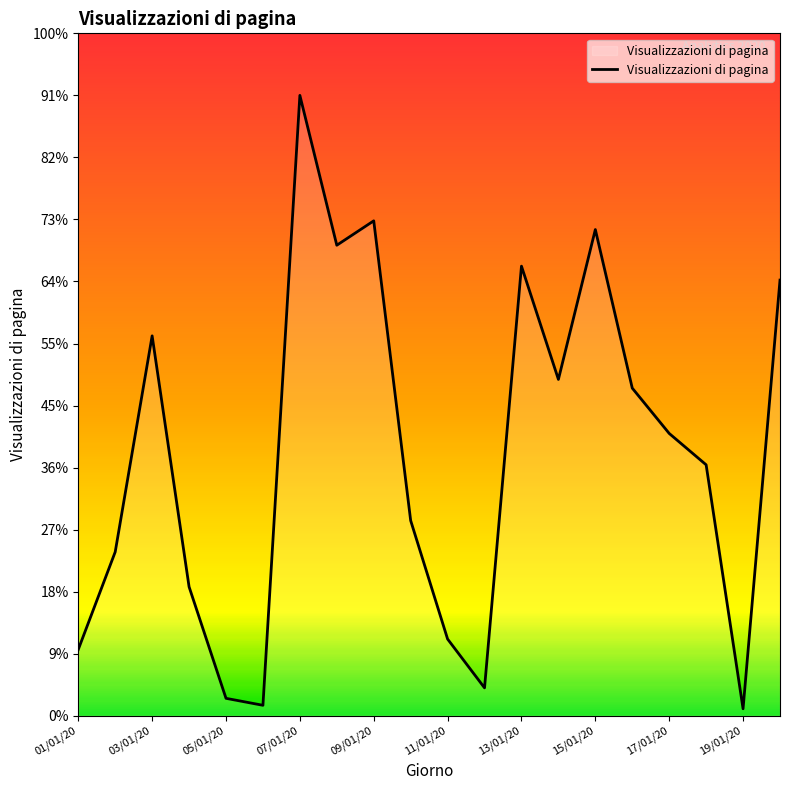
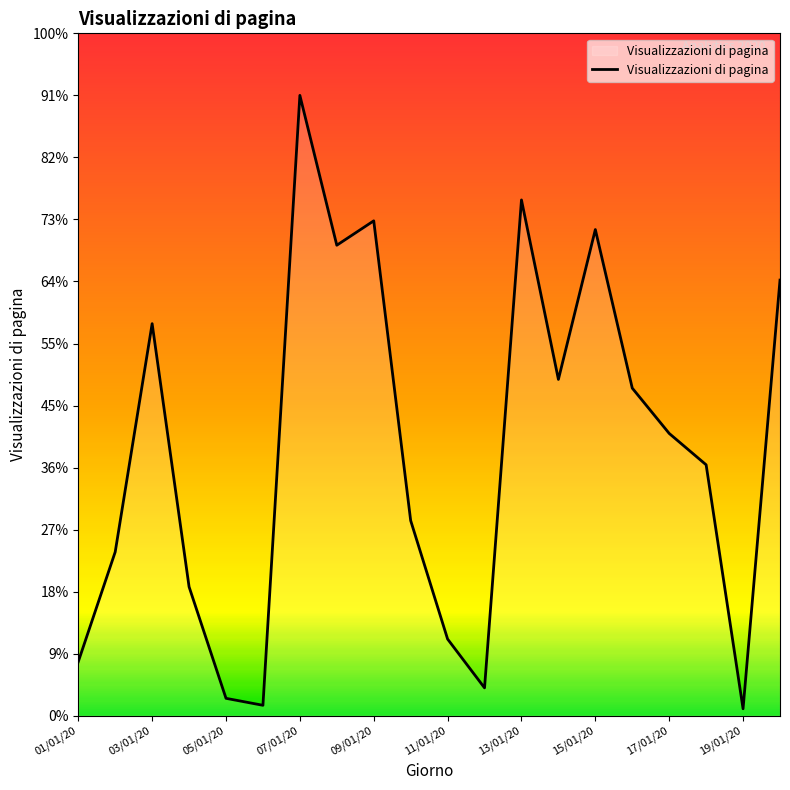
01/01/20: 10% -> 8%
03/01/20: 56% -> 57%
13/01/20: 66% -> 76%
